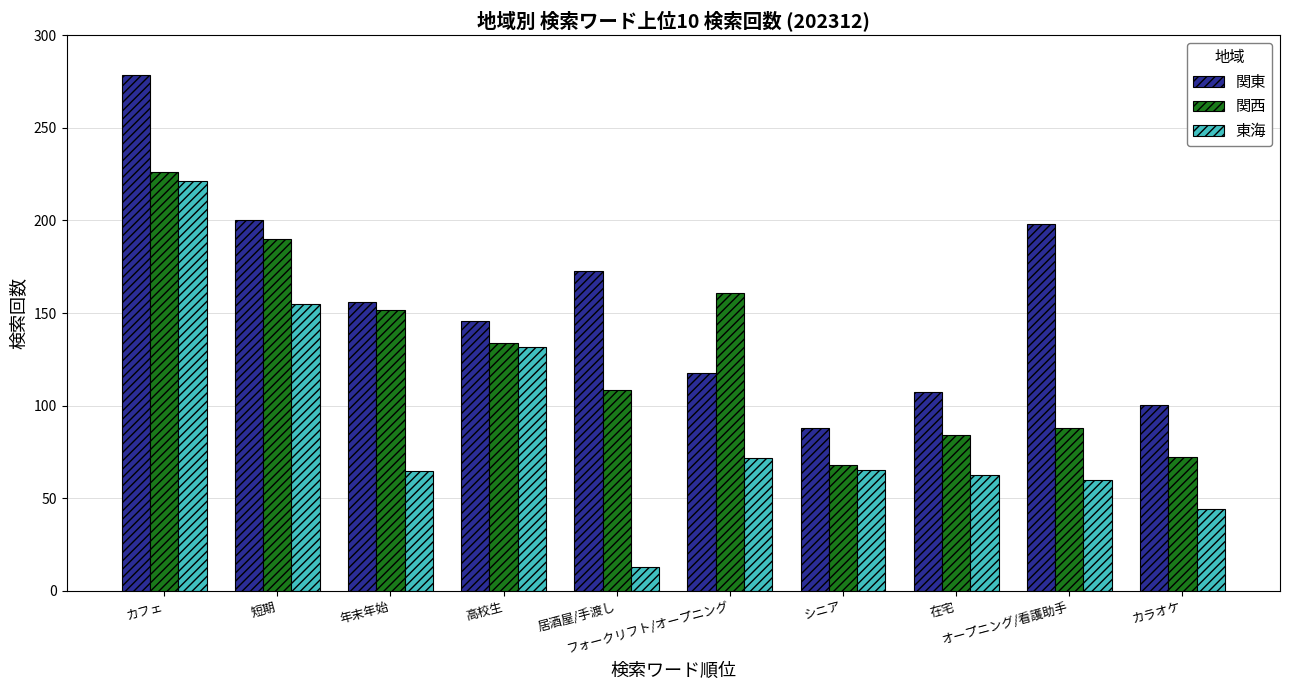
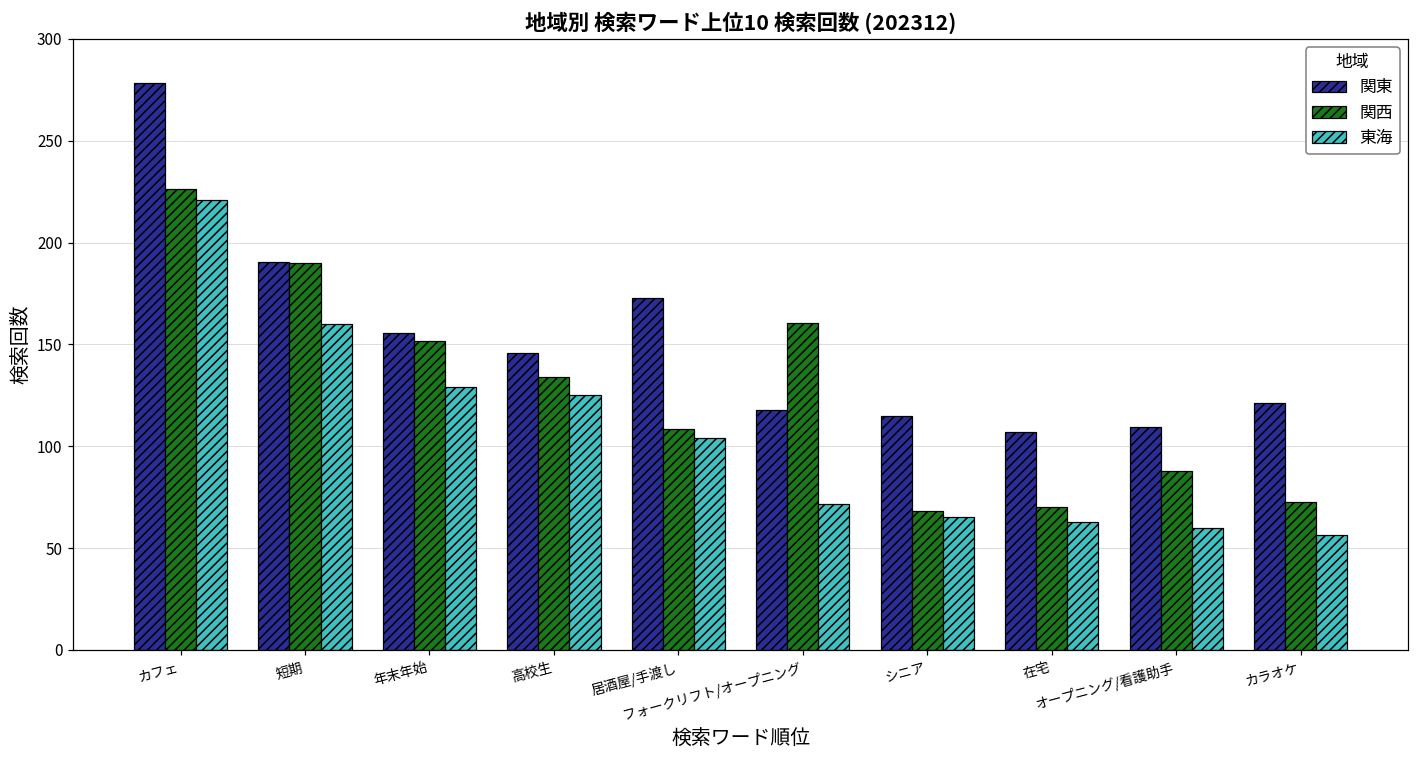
関東, 短期: 200 -> 190
東海, 短期: 155 -> 160
東海, 年末年始: 65 -> 129
東海, 高校生: 132 -> 125
東海, 居酒屋/手渡し: 13 -> 104
関東, シニア: 88 -> 115
関西, 在宅: 84 -> 70
関東, オープニング/看護助手: 198 -> 109
関東, カラオケ: 100 -> 121
東海, カラオケ: 44 -> 57
